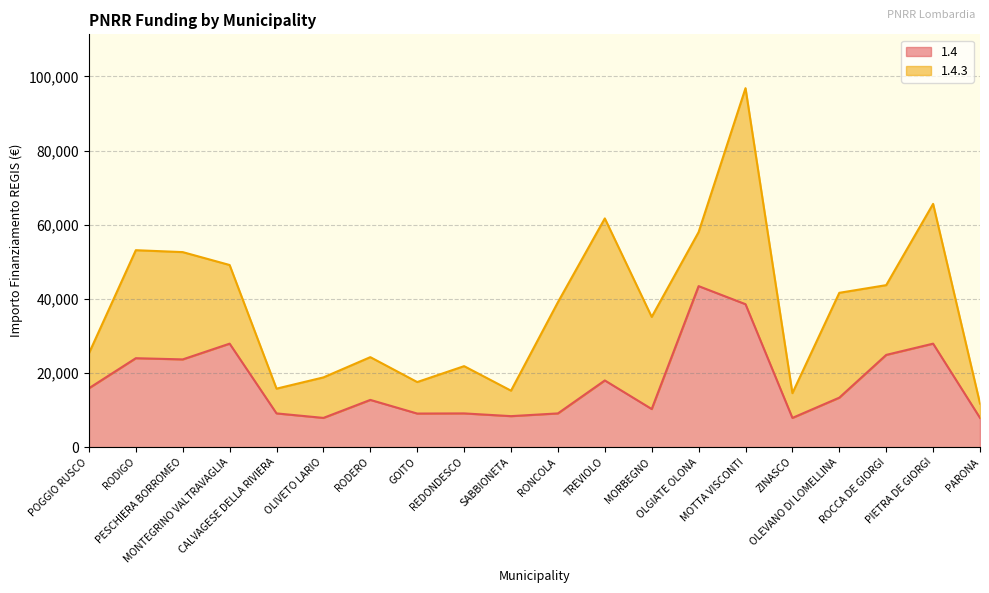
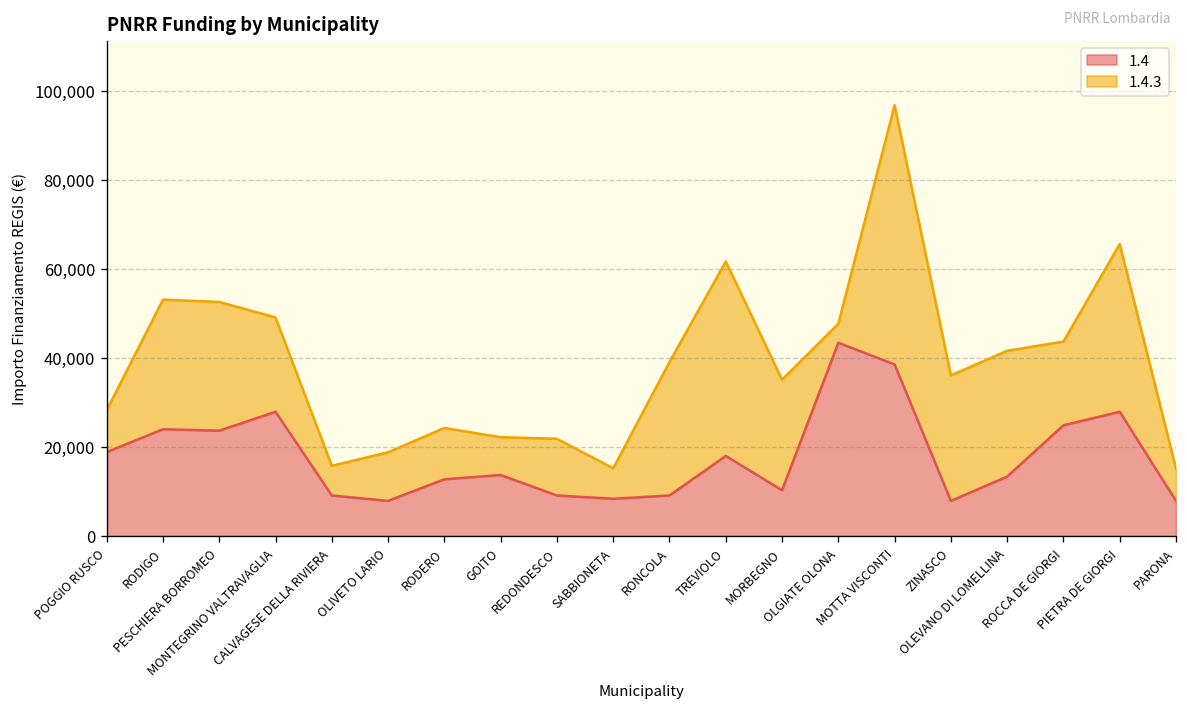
1.4, POGGIO RUSCO: 16,000 -> 19,000
1.4, GOITO: 9,000 -> 14,000
1.4.3, OLGIATE OLONA: 15,000 -> 4,000
1.4.3, ZINASCO: 7,000 -> 28,000
1.4.3, PARONA: 4,000 -> 7,000
